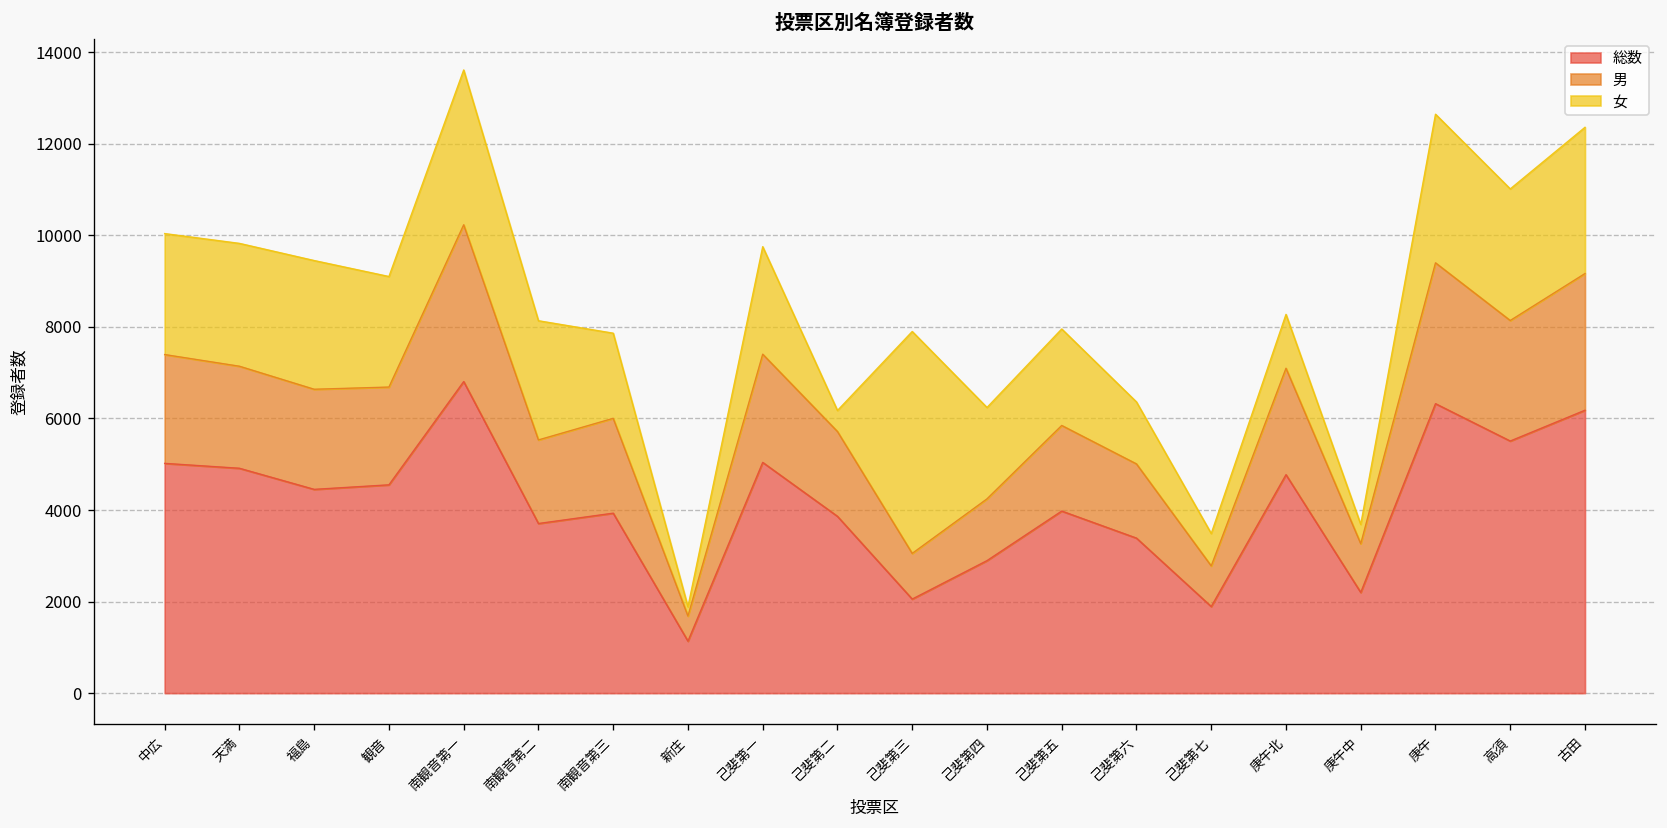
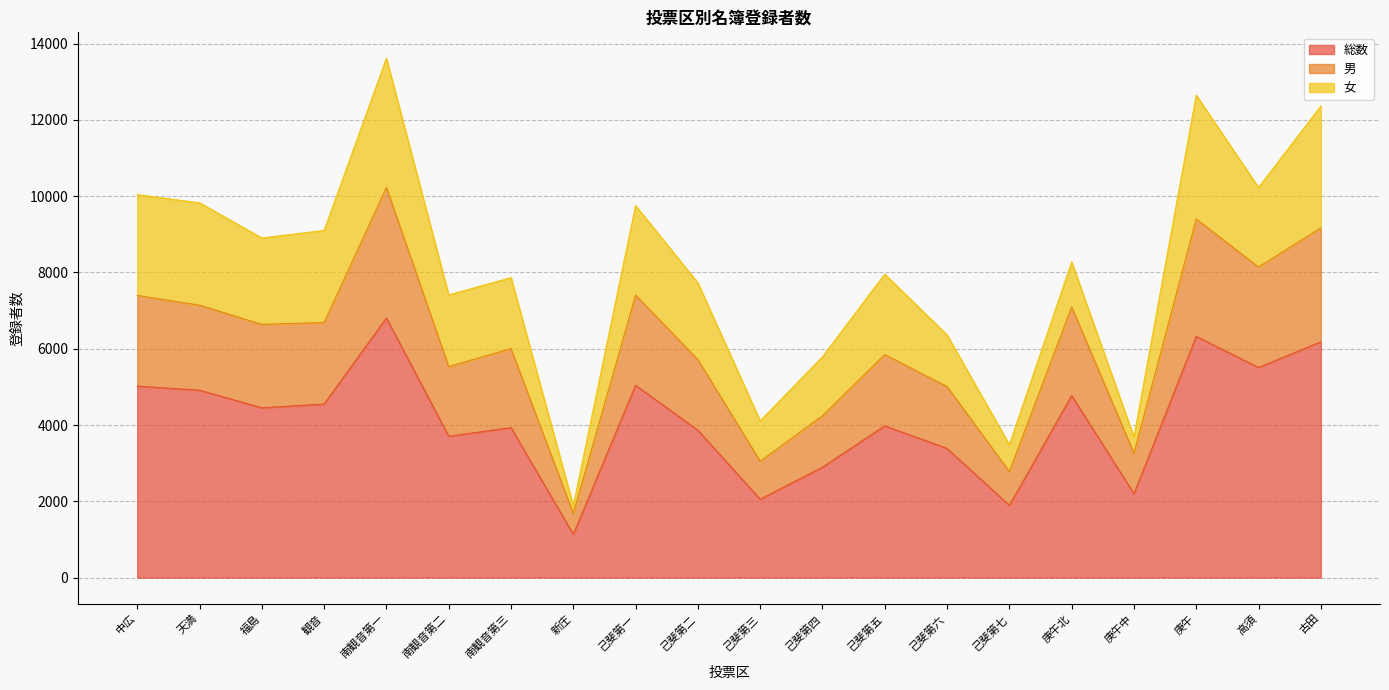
女, 福島: 2800 -> 2300
女, 南観音第二: 2600 -> 1900
女, 己斐第二: 500 -> 2000
女, 己斐第三: 4800 -> 1100
女, 己斐第四: 2000 -> 1500
女, 高須: 2900 -> 2100
